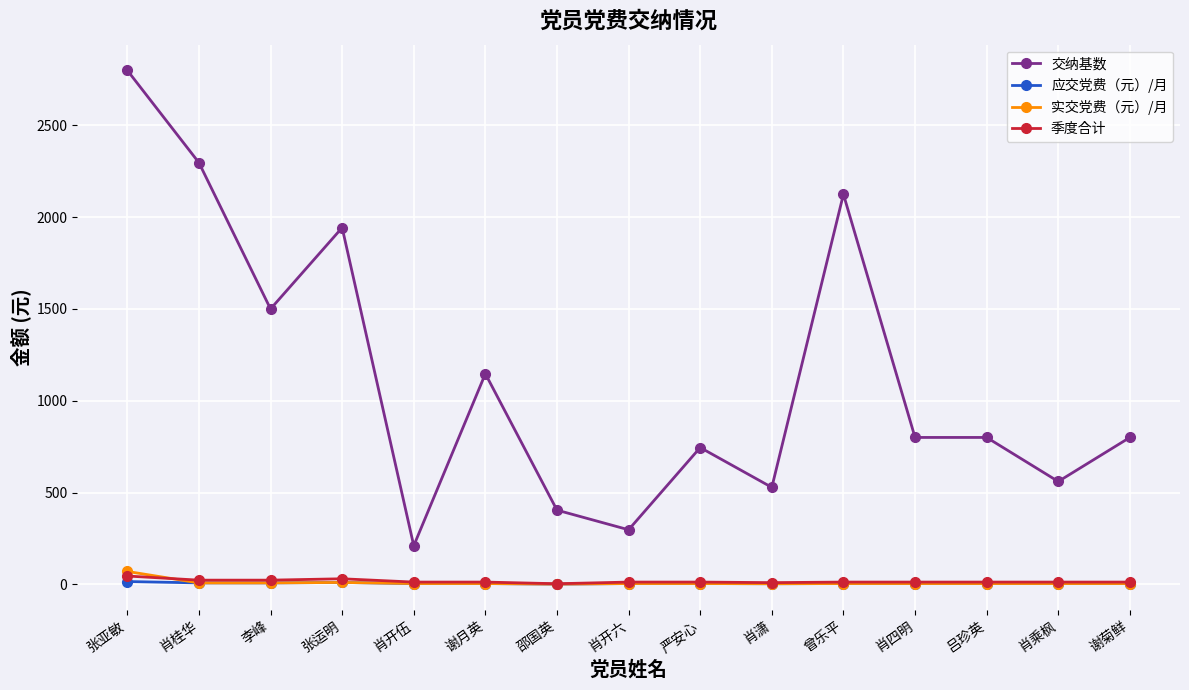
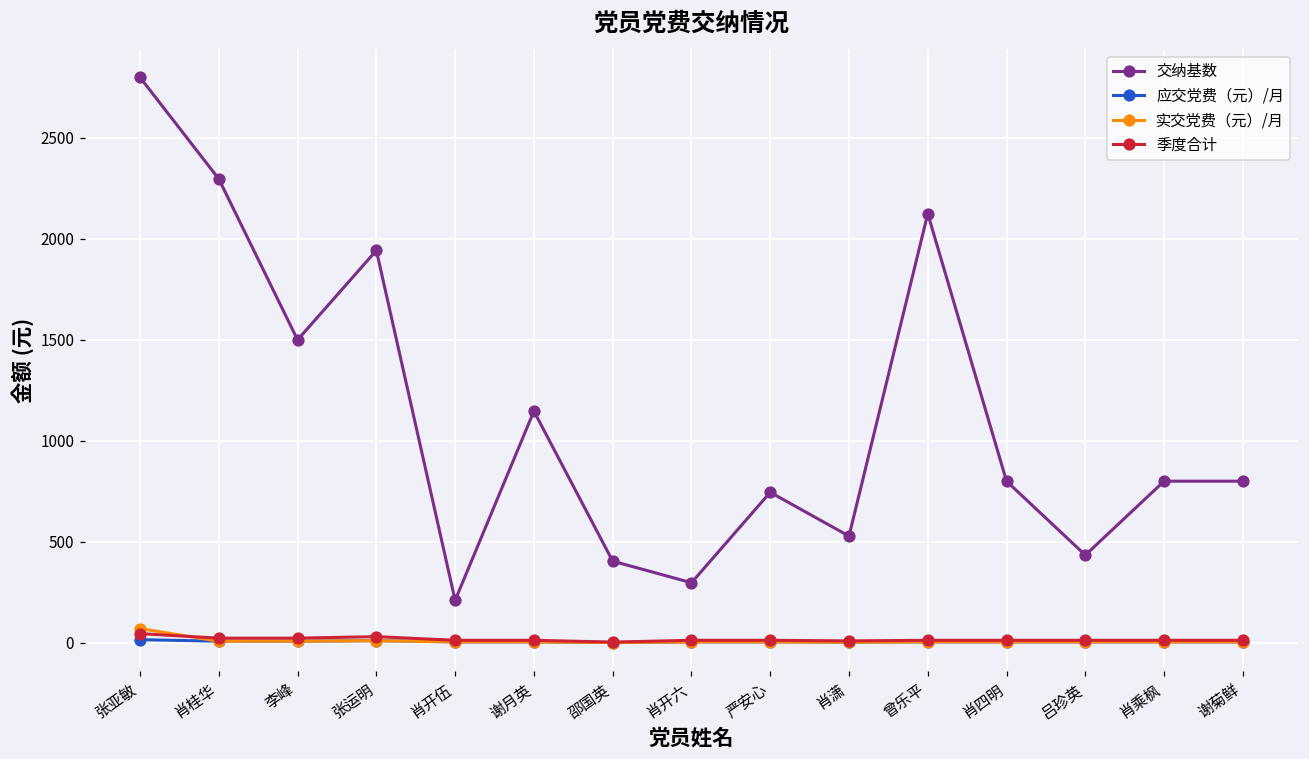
交纳基数, 吕珍英: 800 -> 430
交纳基数, 肖乘枫: 560 -> 800
